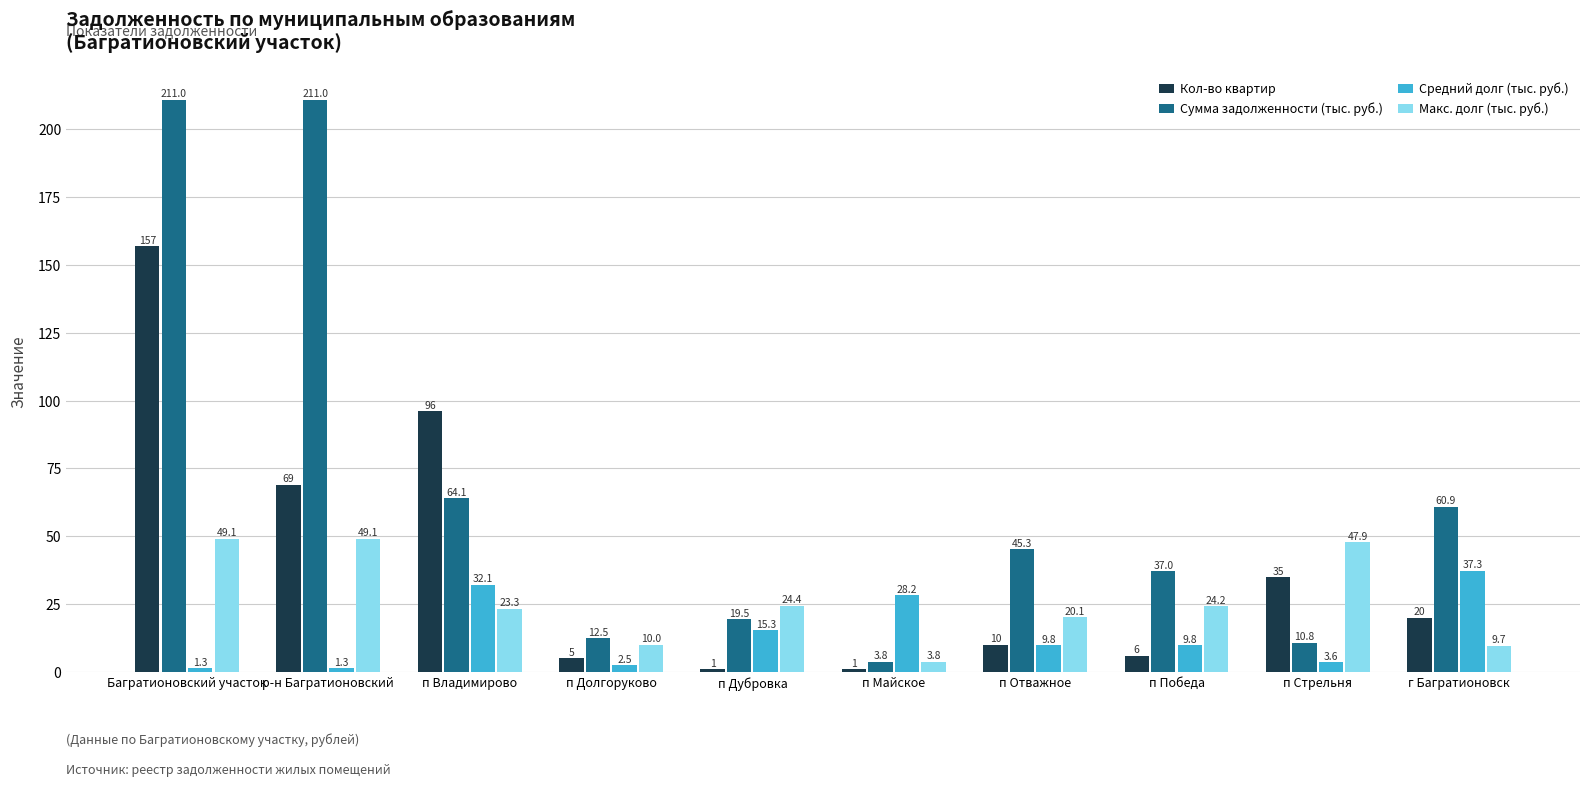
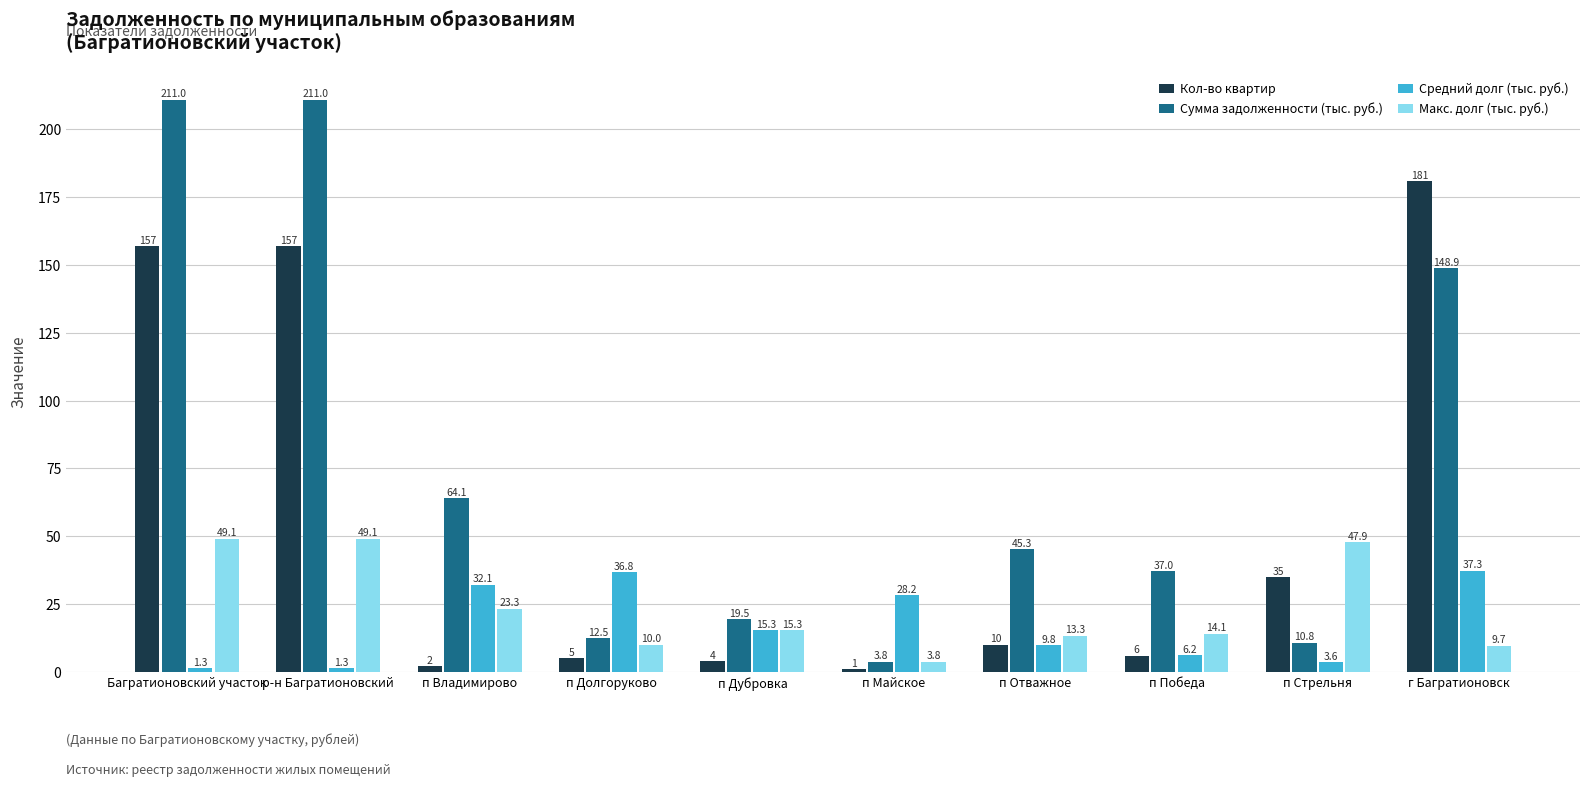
Кол-во квартир, р-н Багратионовский: 69 -> 157
Кол-во квартир, п Владимирово: 96 -> 2
Средний долг (тыс. руб.), п Долгоруково: 2.5 -> 36.8
Кол-во квартир, п Дубровка: 1 -> 4
Макс. долг (тыс. руб.), п Дубровка: 24.4 -> 15.3
Макс. долг (тыс. руб.), п Отважное: 20.1 -> 13.3
Средний долг (тыс. руб.), п Победа: 9.8 -> 6.2
Макс. долг (тыс. руб.), п Победа: 24.2 -> 14.1
Кол-во квартир, г Багратионовск: 20 -> 181
Сумма задолженности (тыс. руб.), г Багратионовск: 60.9 -> 148.9
